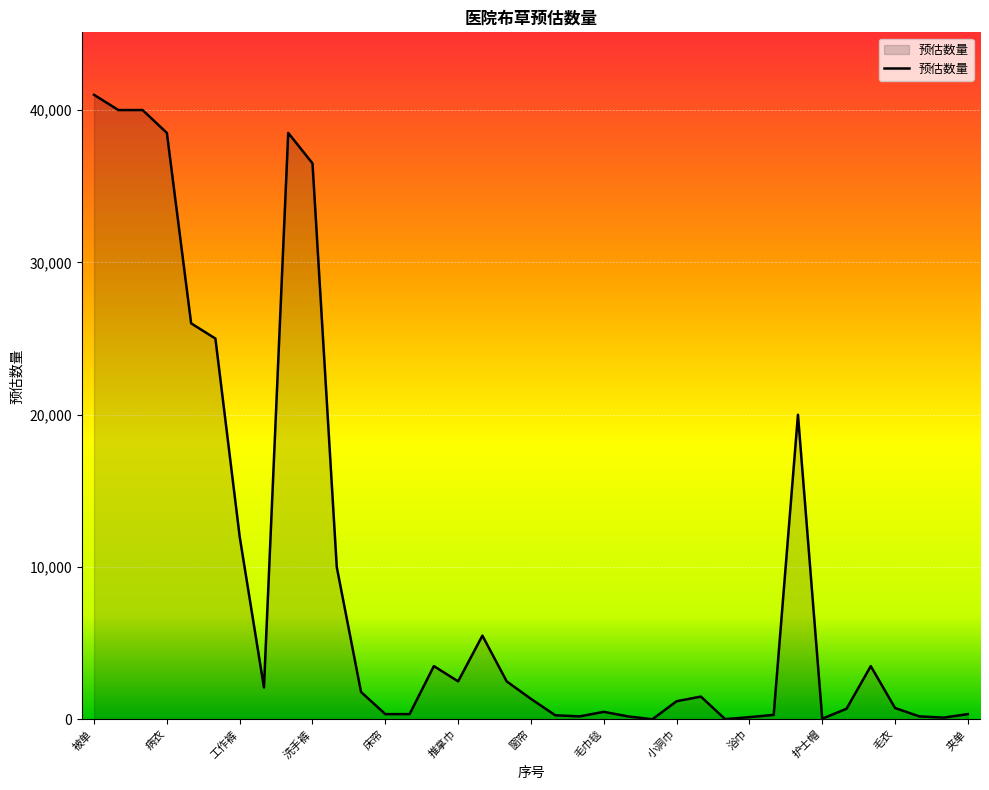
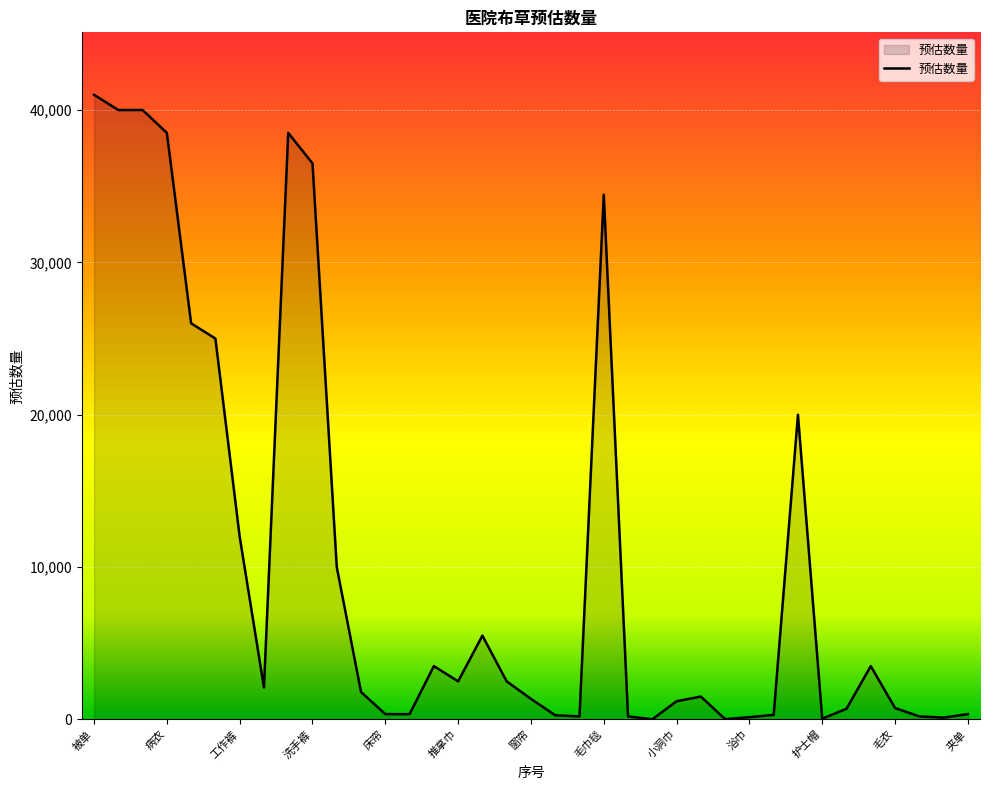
毛巾毯: 500 -> 34,400
